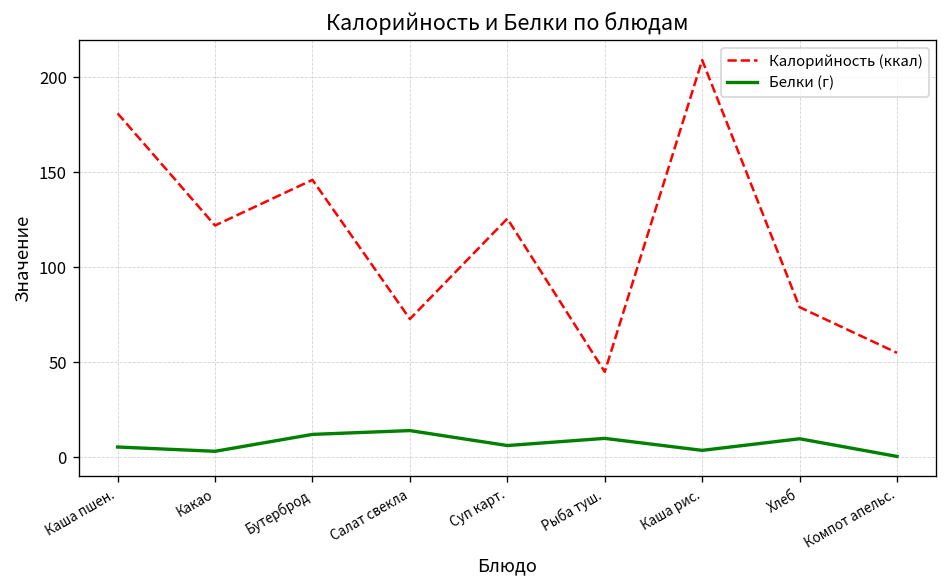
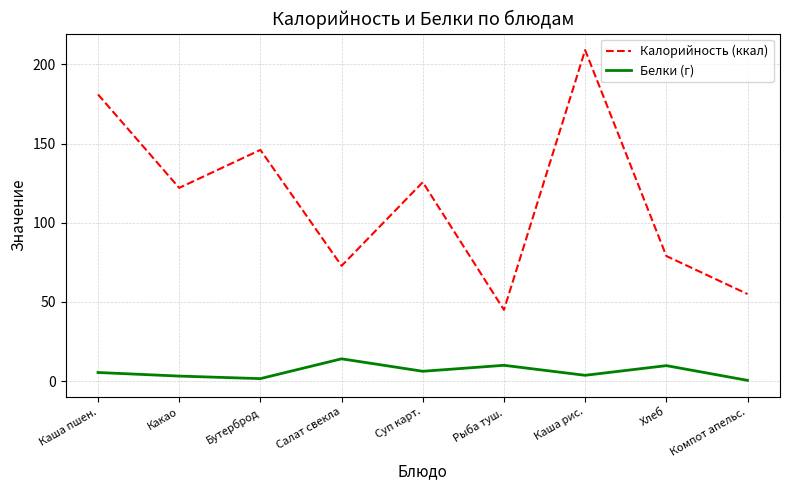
Белки (г), Бутерброд: 12 -> 2
